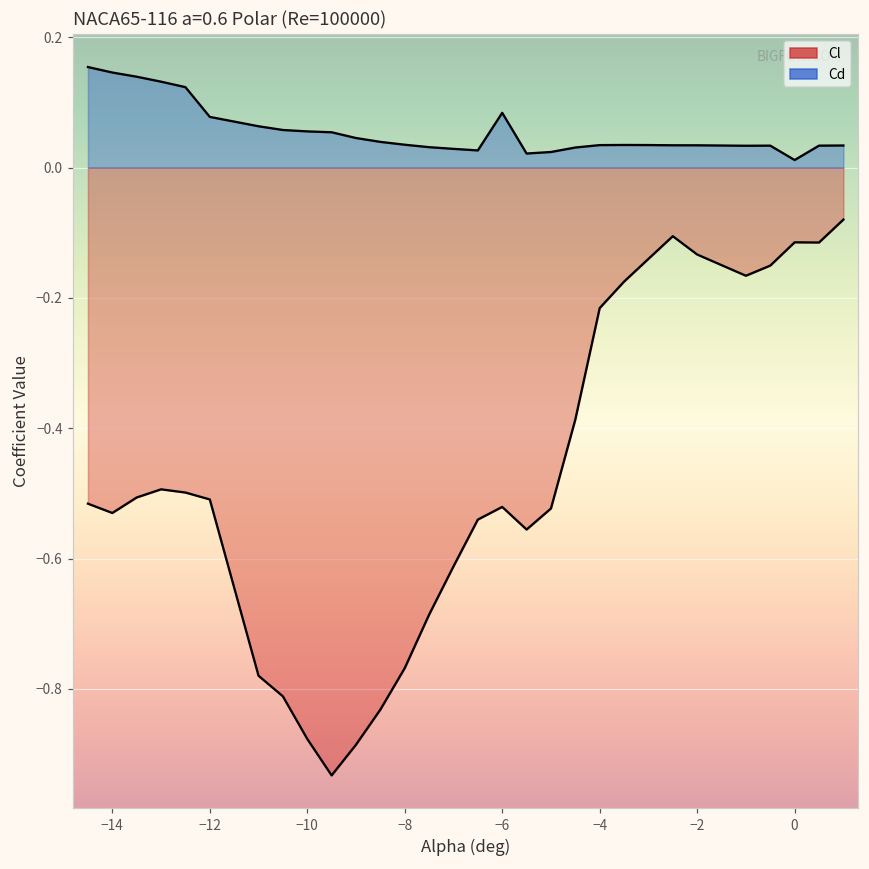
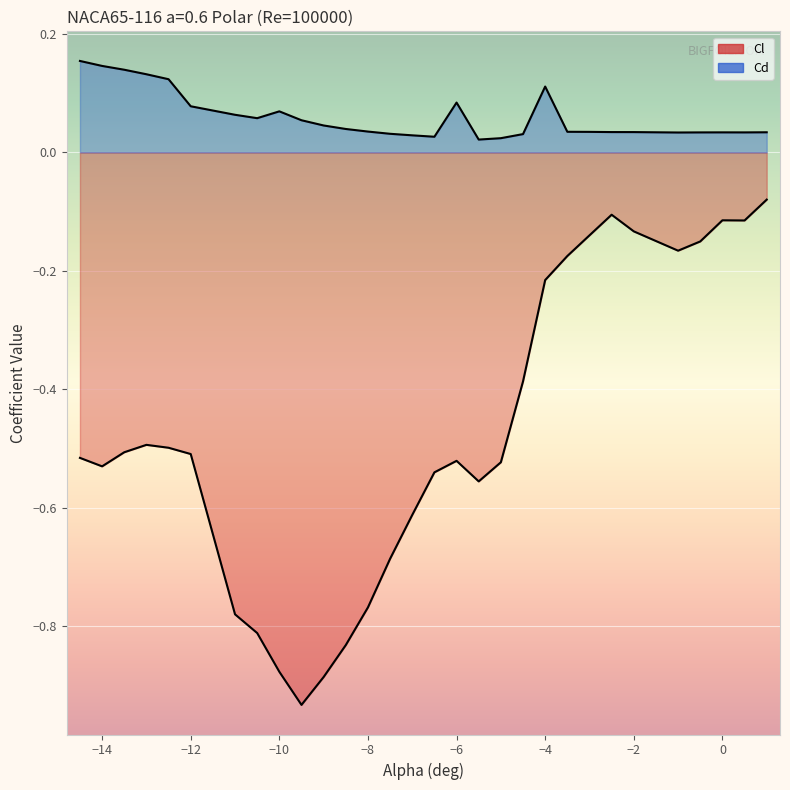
Cd, −10: 0.06 -> 0.07
Cd, −4: 0.03 -> 0.11
Cd, 0: 0.01 -> 0.03
